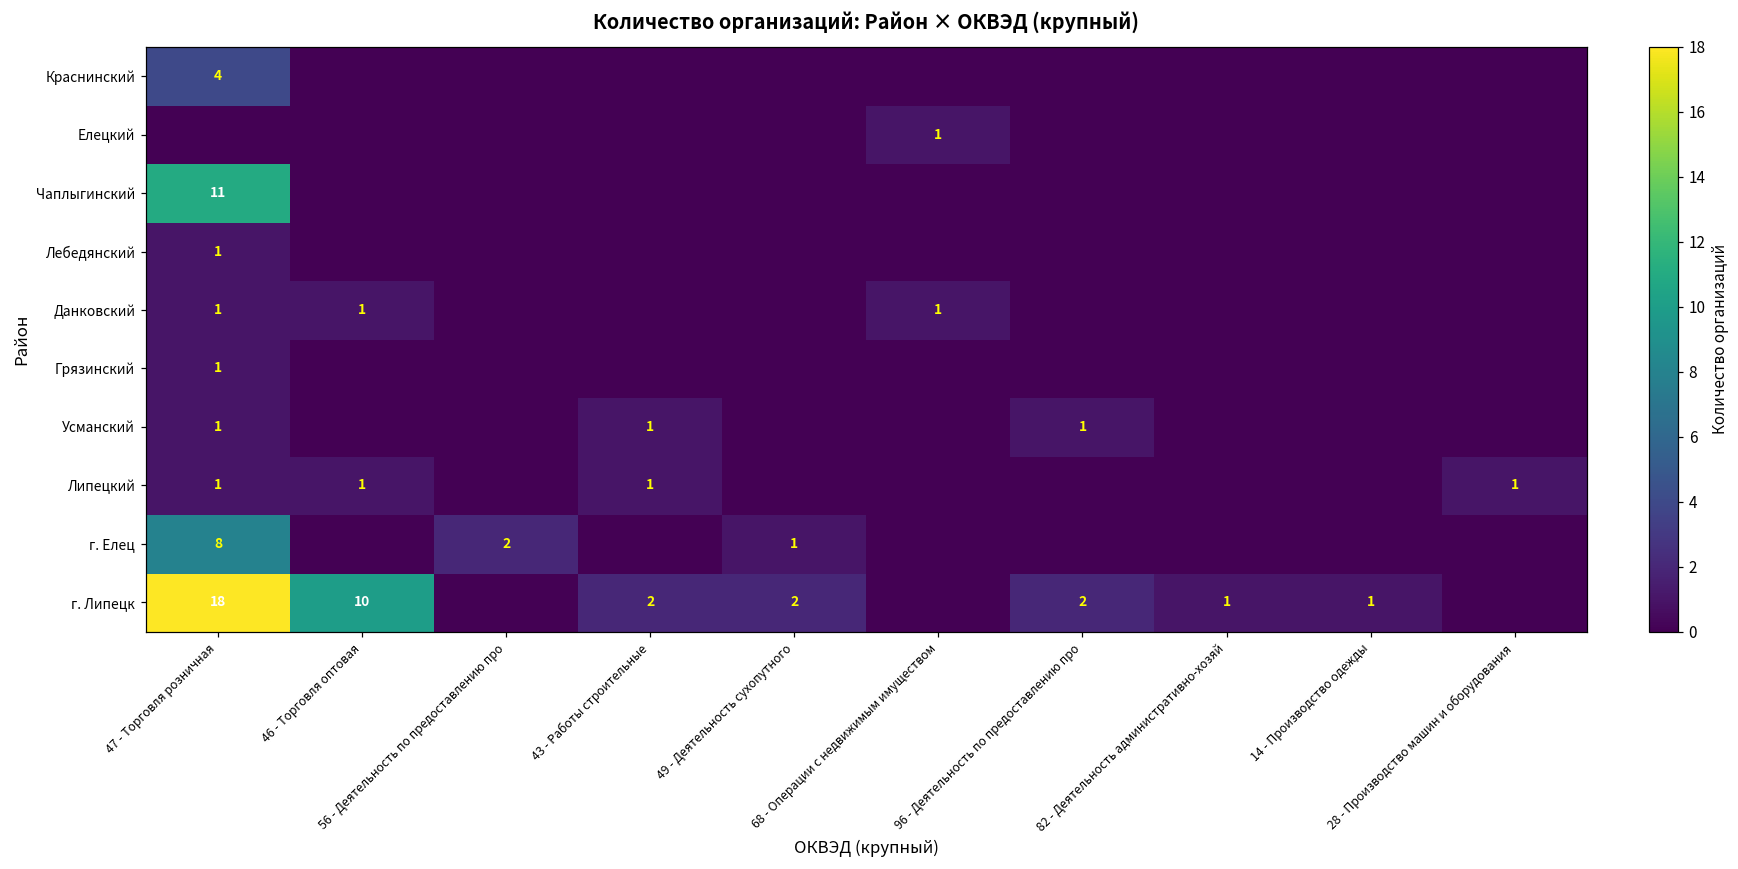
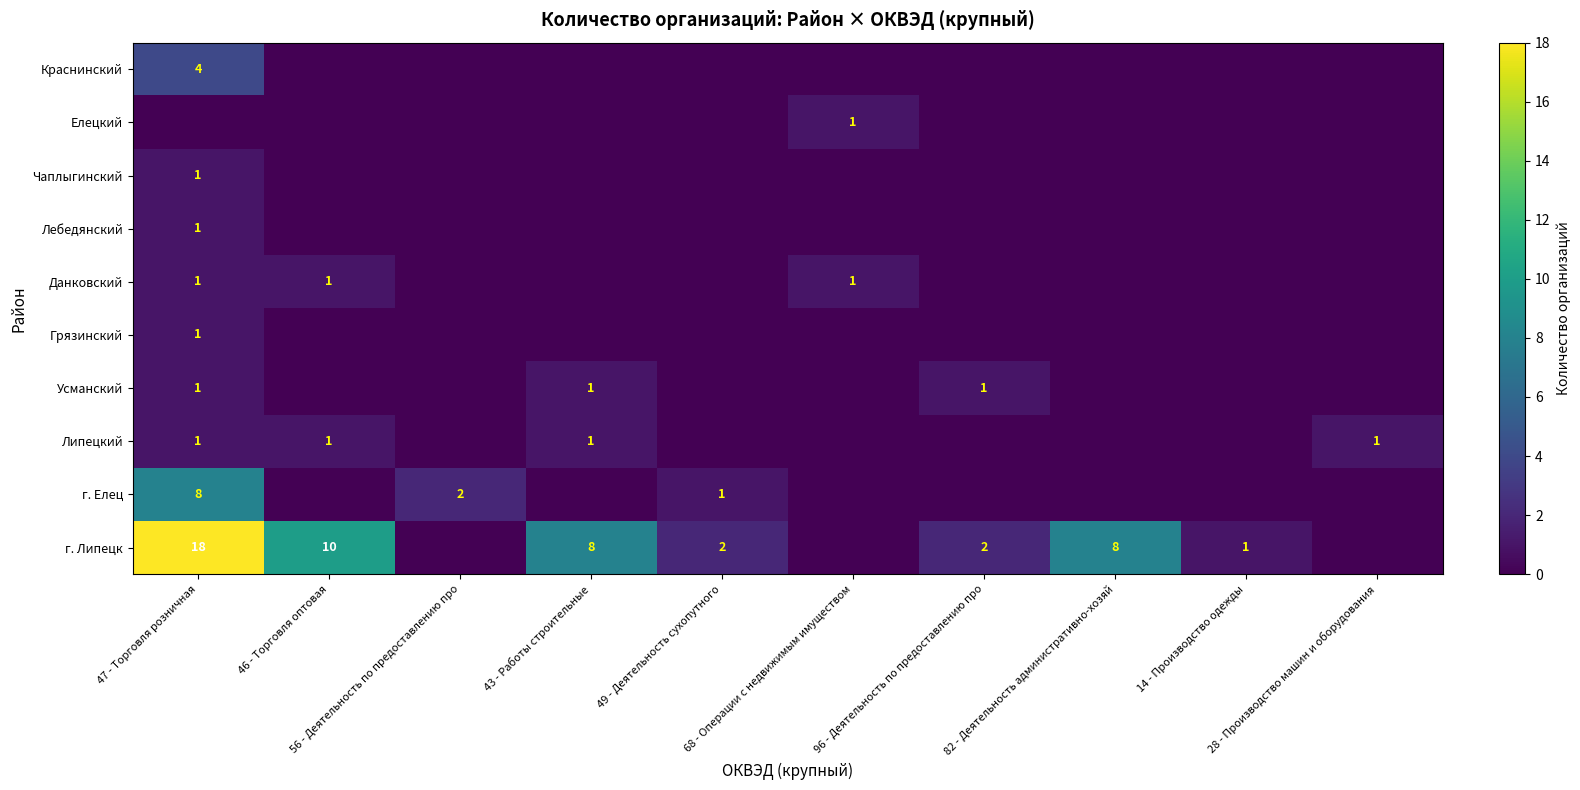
Чаплыгинский, 47 - Торговля розничная: 11 -> 1
г. Липецк, 43 - Работы строительные: 2 -> 8
г. Липецк, 82 - Деятельность административно-хозяй: 1 -> 8
